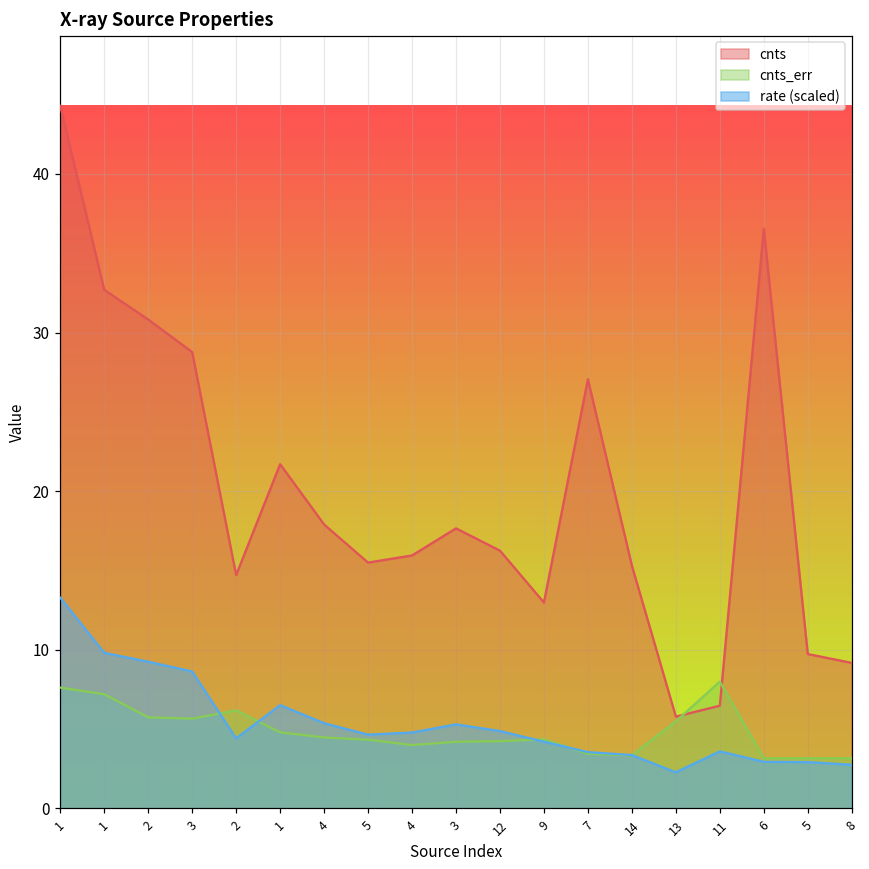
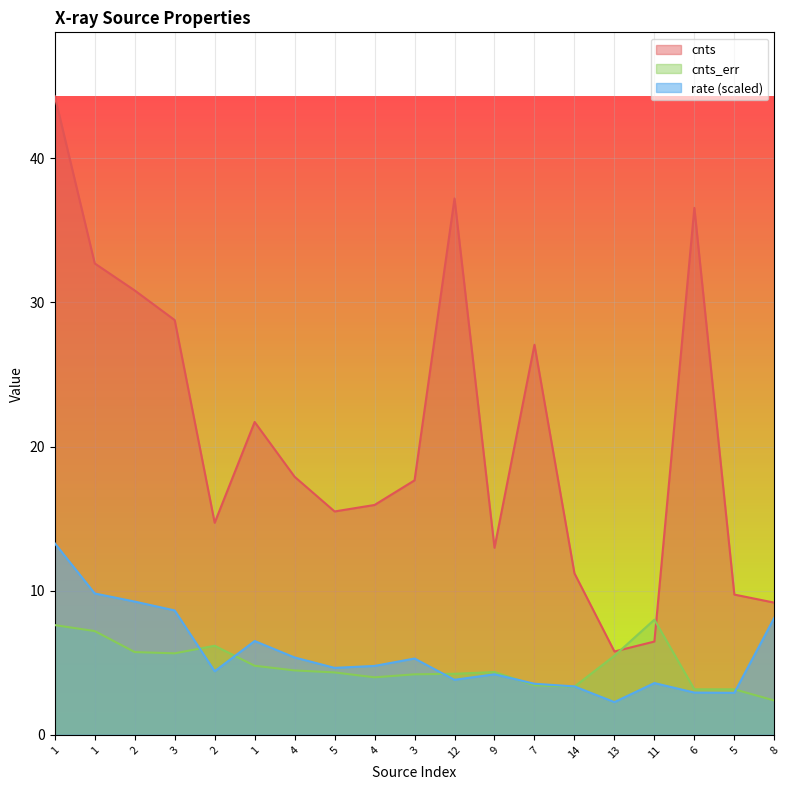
cnts, 12: 16.3 -> 37.2
rate (scaled), 12: 4.9 -> 3.8
cnts, 14: 15.3 -> 11.2
cnts_err, 8: 3.2 -> 2.4
rate (scaled), 8: 2.8 -> 8.1
